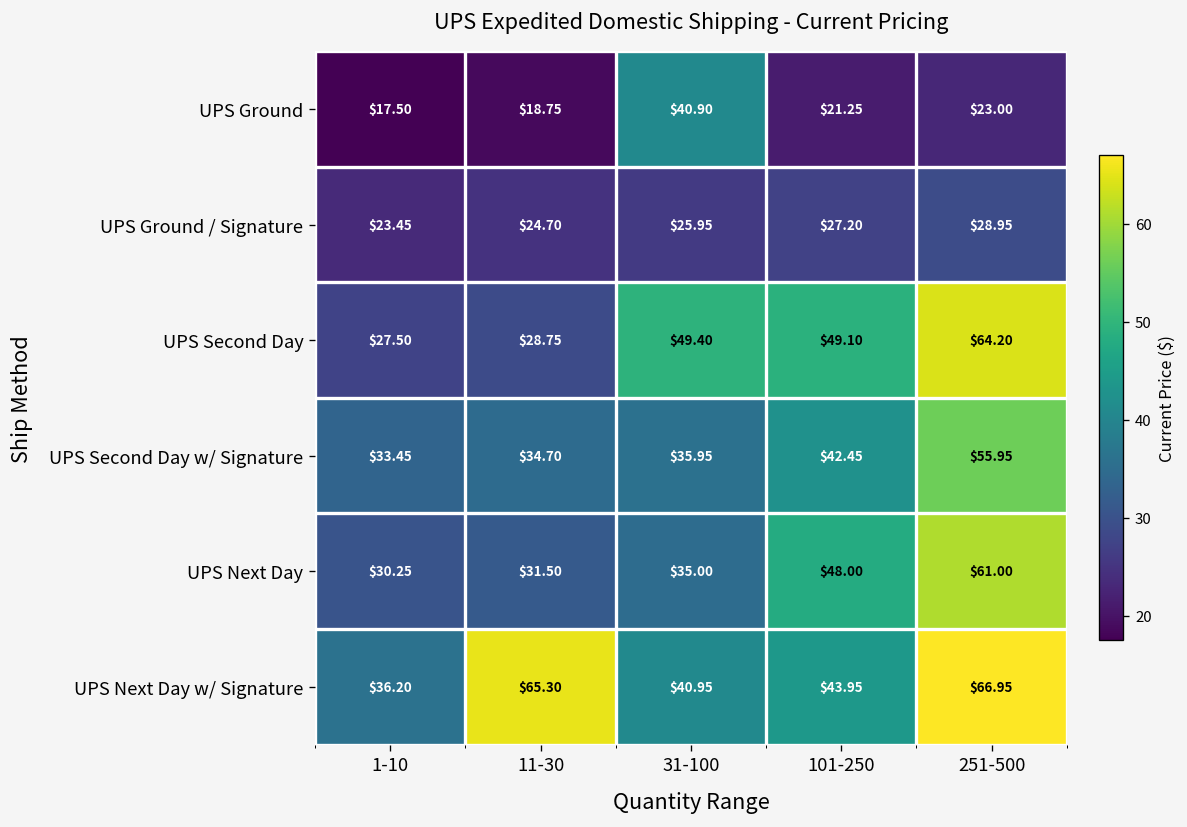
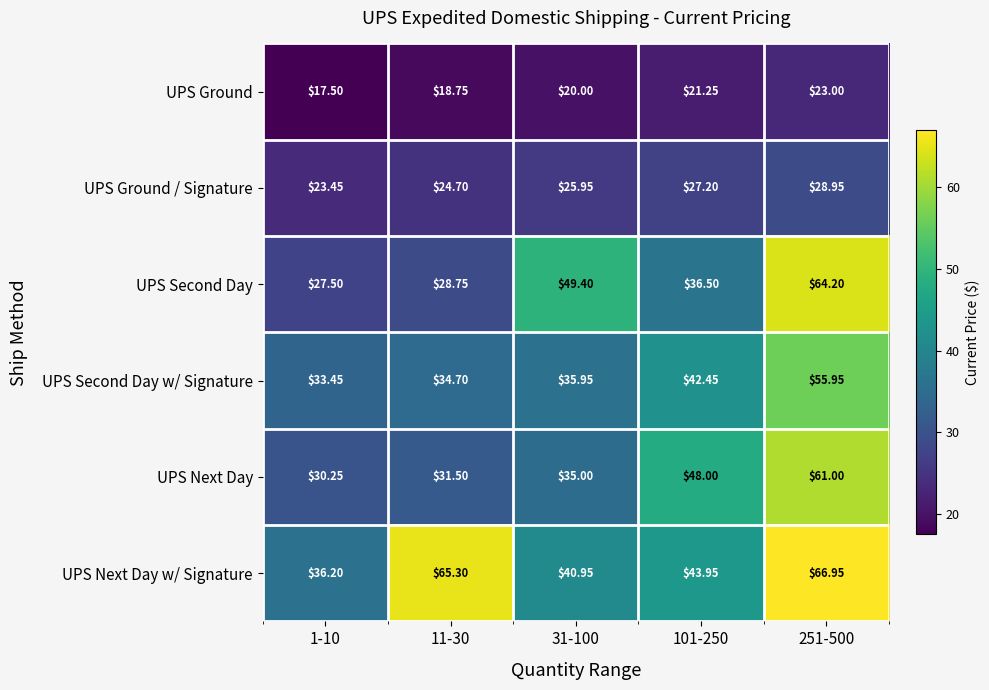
UPS Ground, 31-100: $40.90 -> $20.00
UPS Second Day, 101-250: $49.10 -> $36.50
